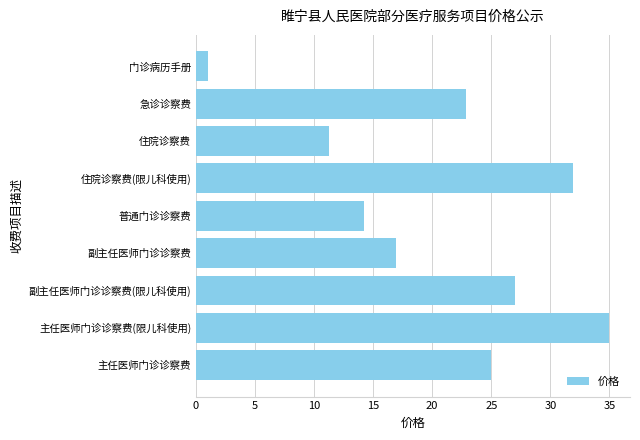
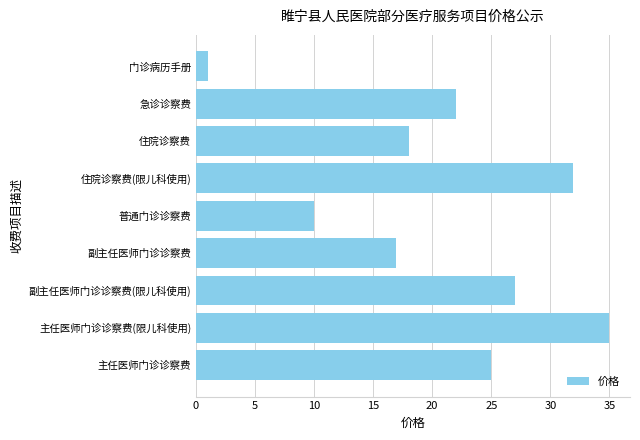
急诊诊察费: 22.9 -> 22.0
住院诊察费: 11.3 -> 18.0
普通门诊诊察费: 14.2 -> 10.0
